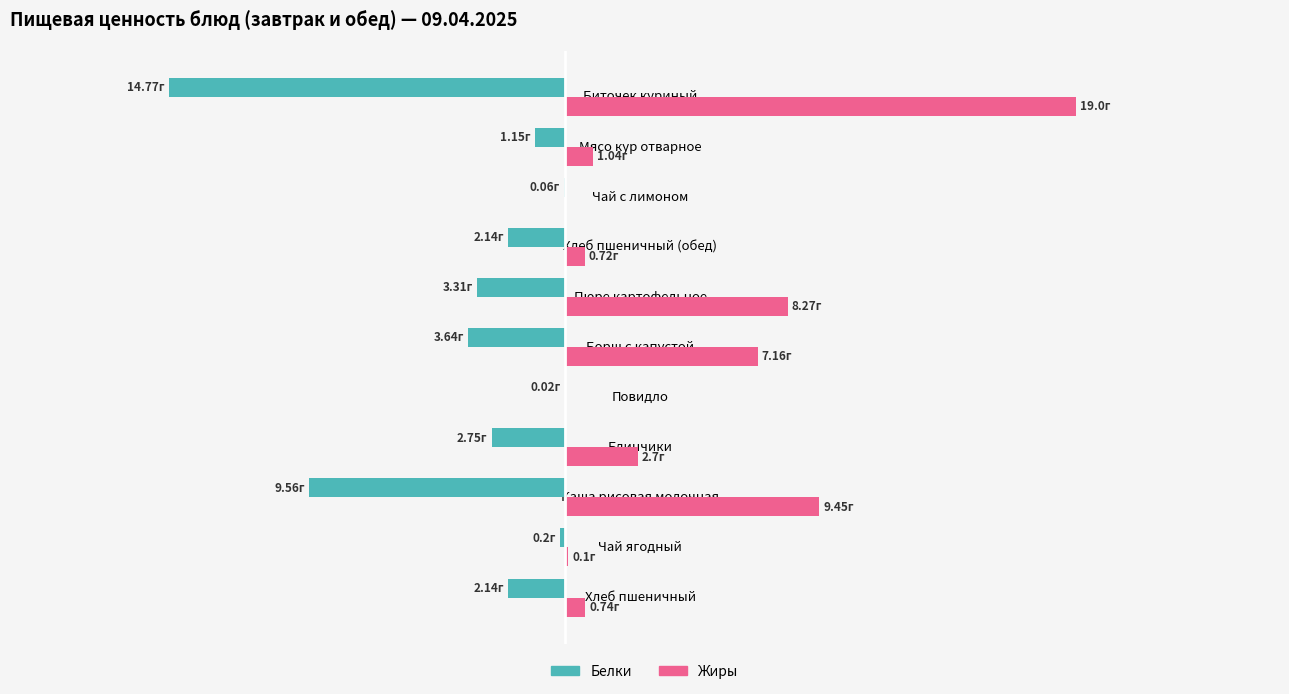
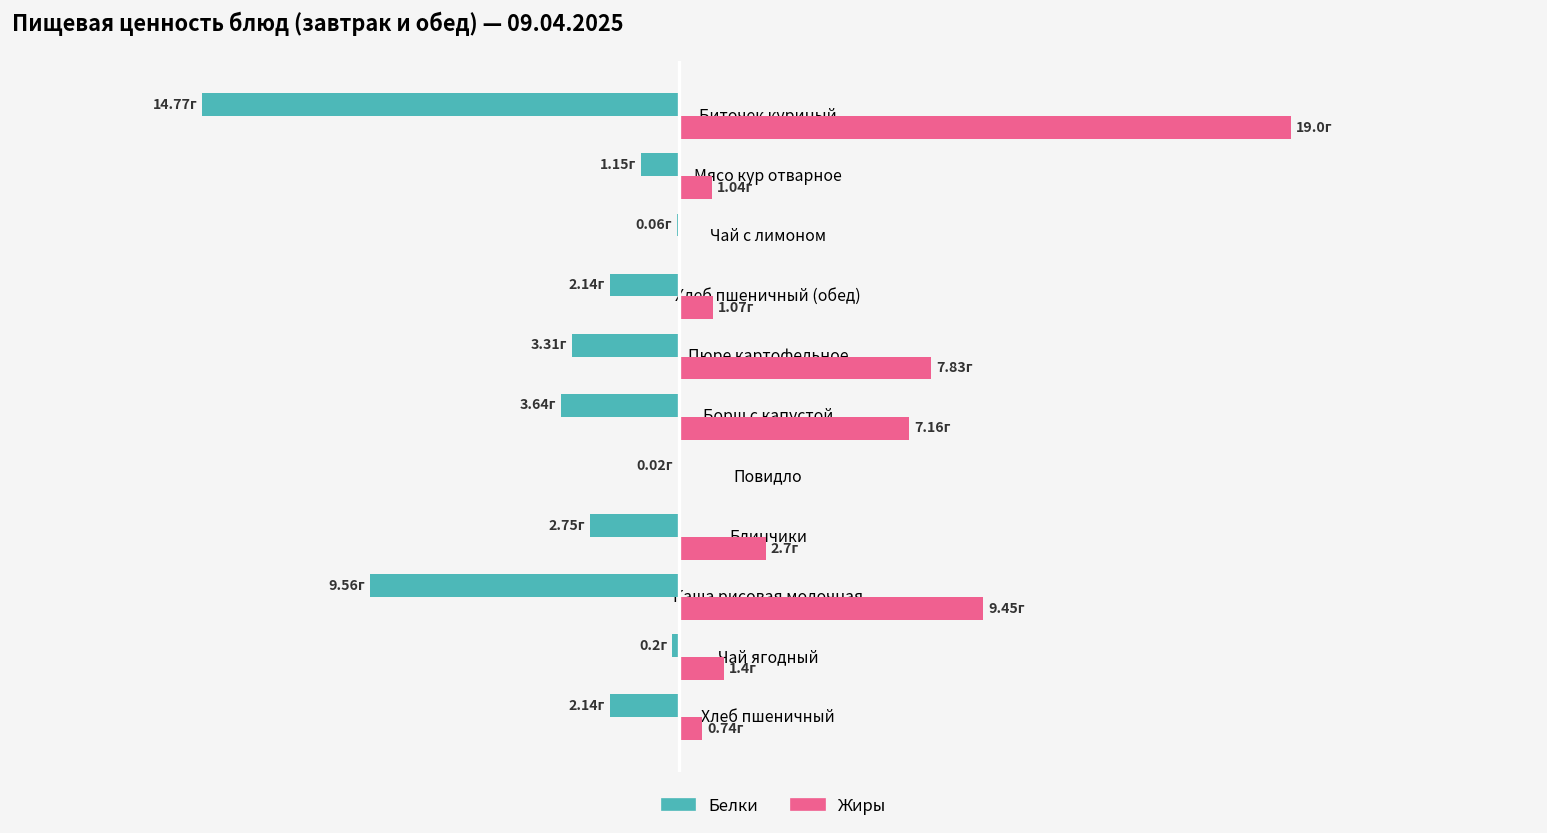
Жиры, Хлеб пшеничный (обед): 0.72г -> 1.07г
Жиры, Пюре картофельное: 8.27г -> 7.83г
Жиры, Чай ягодный: 0.1г -> 1.4г
